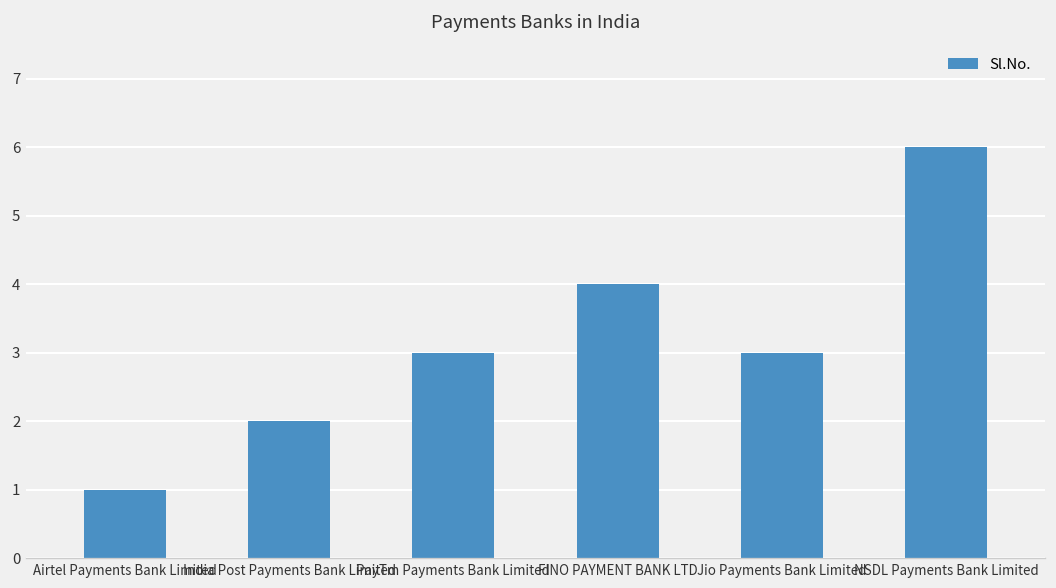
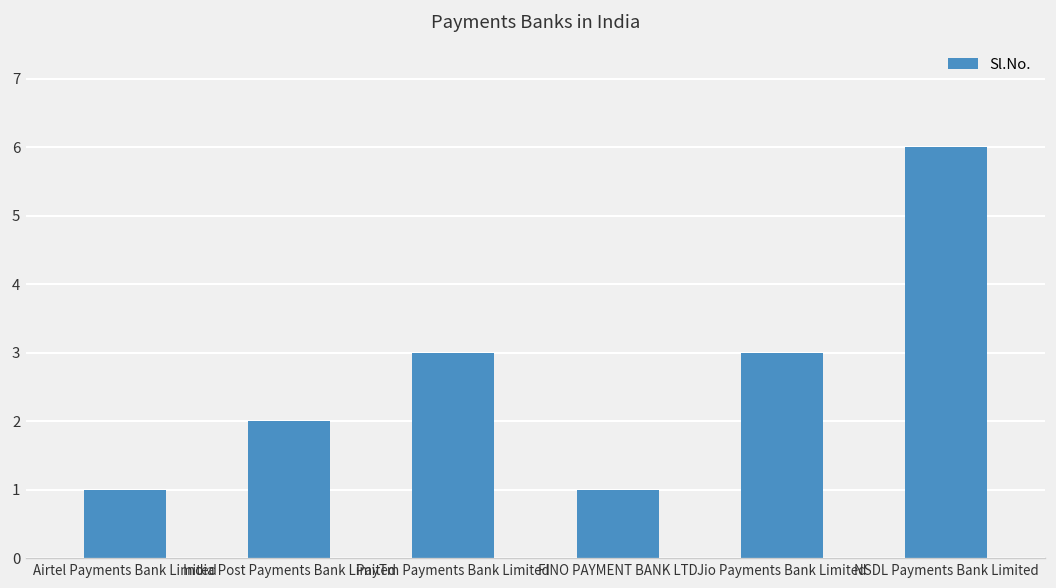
FINO PAYMENT BANK LTD: 4 -> 1
